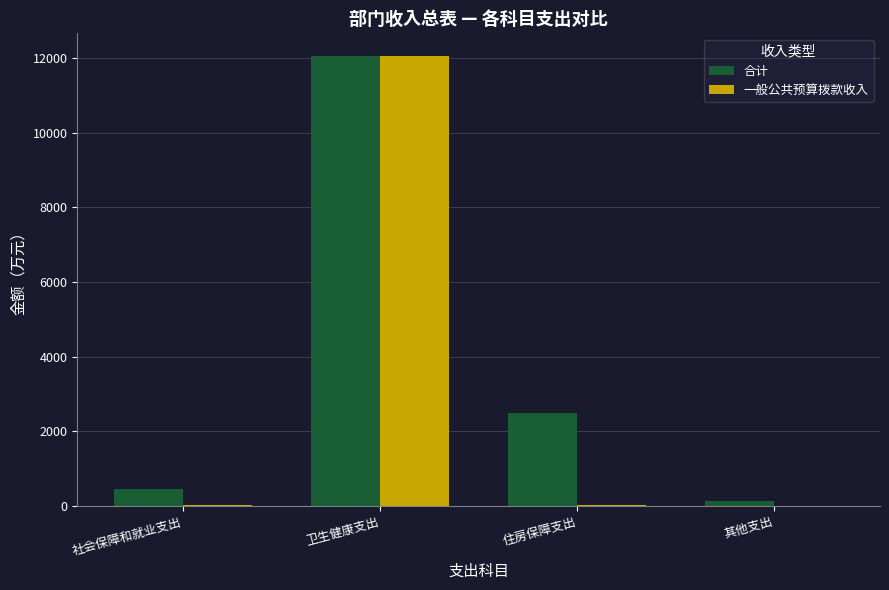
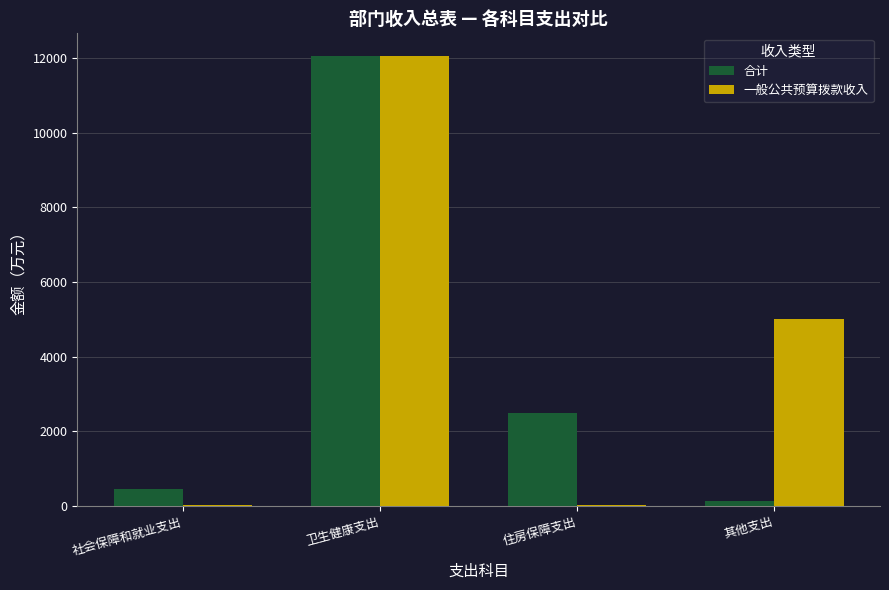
一般公共预算拨款收入, 其他支出: 0 -> 5000
